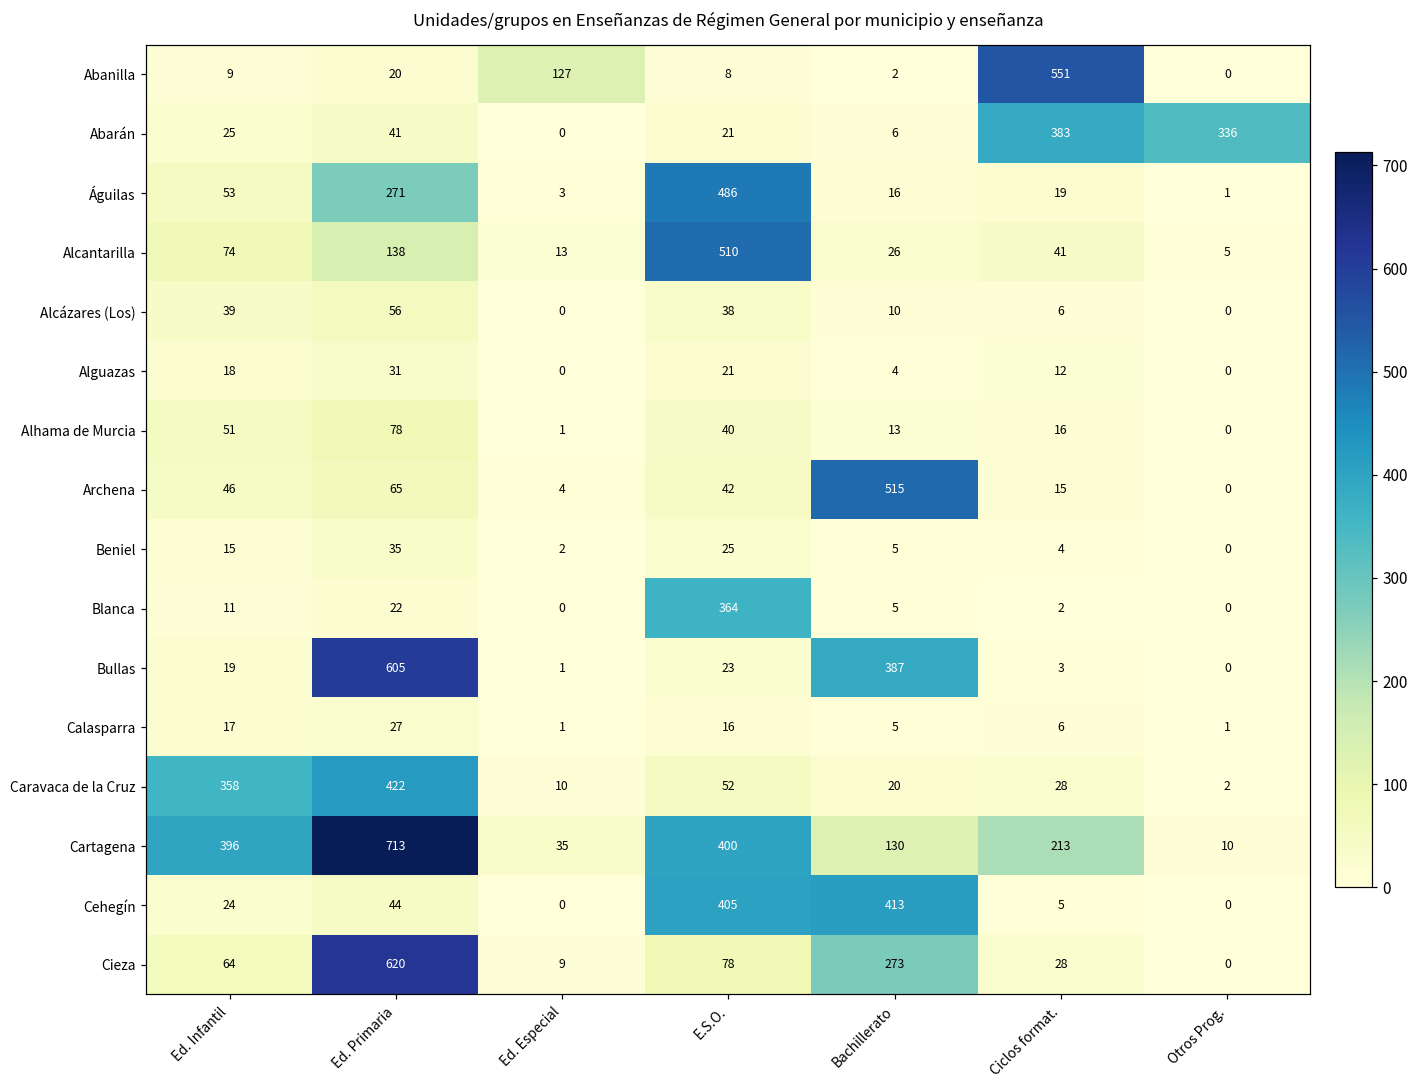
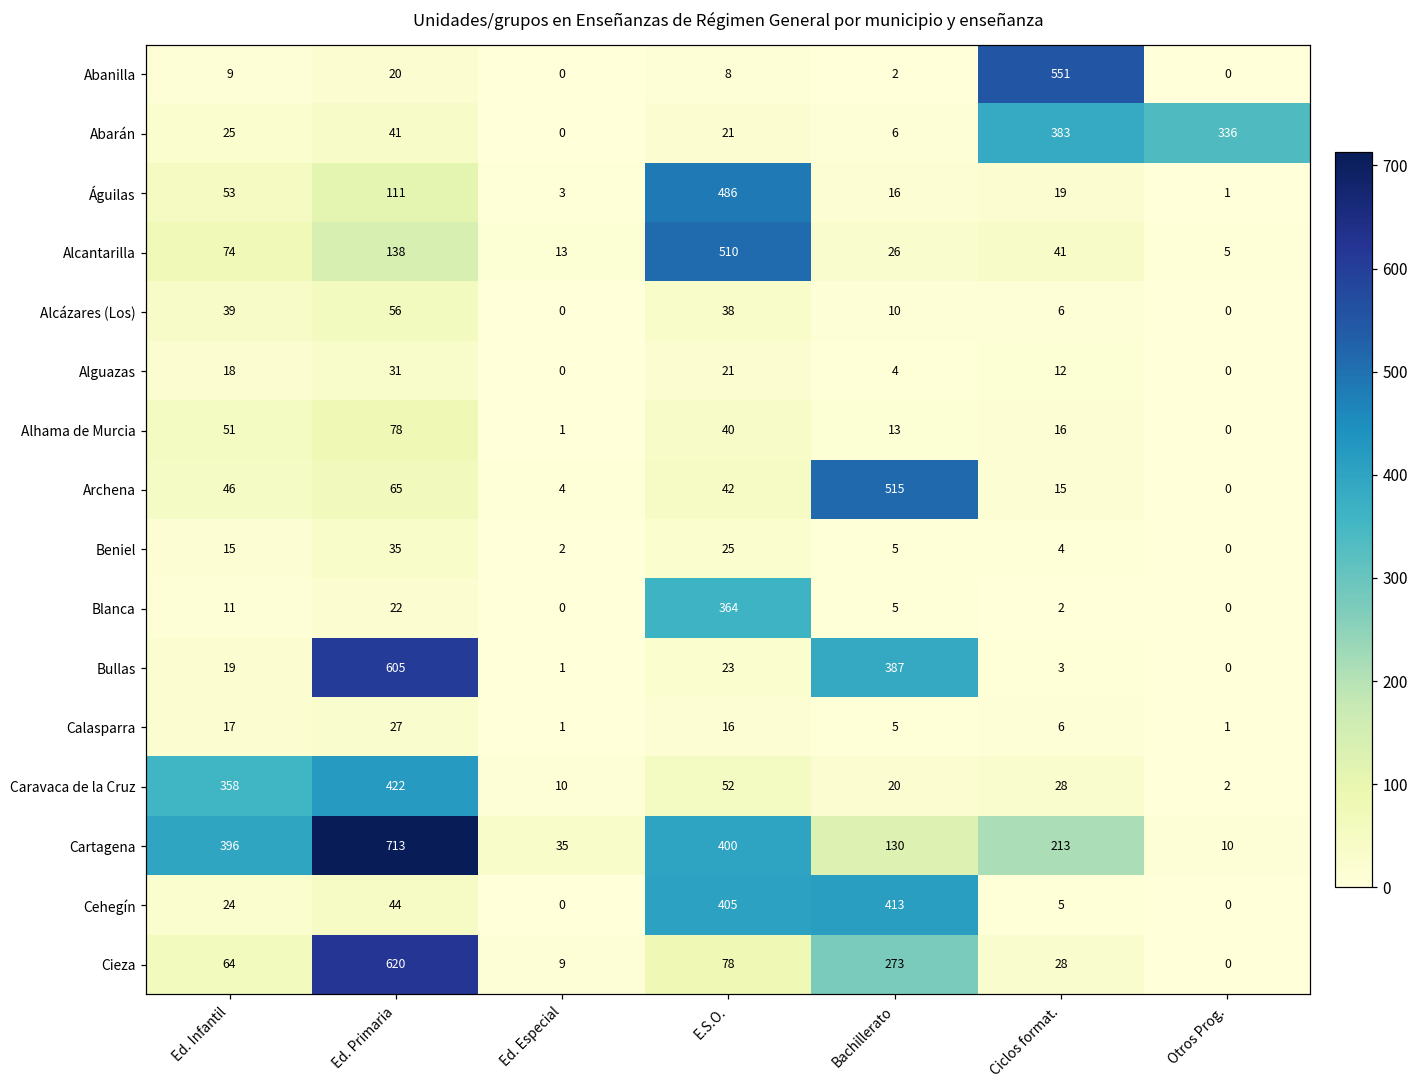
Abanilla, Ed. Especial: 127 -> 0
Águilas, Ed. Primaria: 271 -> 111
